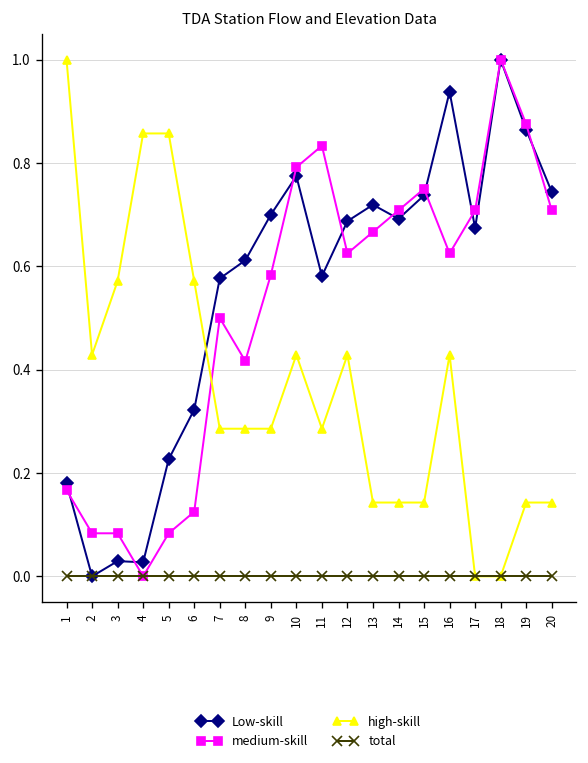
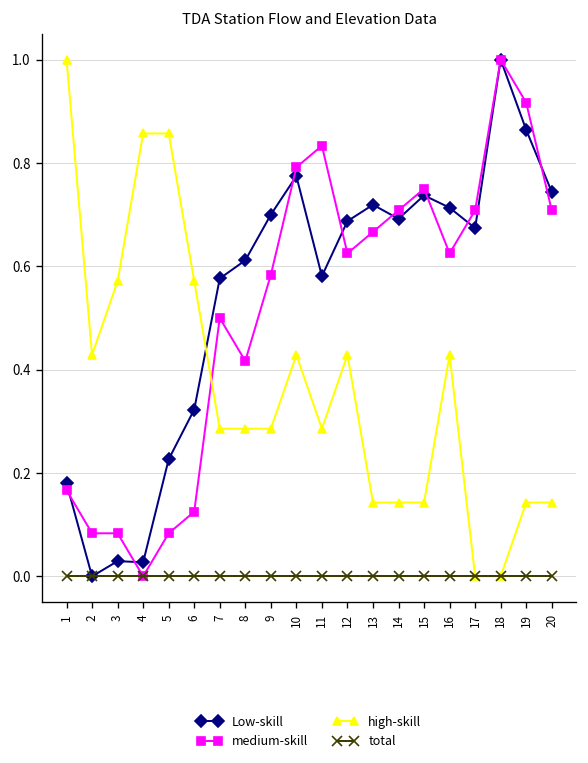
Low-skill, 16: 0.94 -> 0.71
medium-skill, 19: 0.88 -> 0.92
